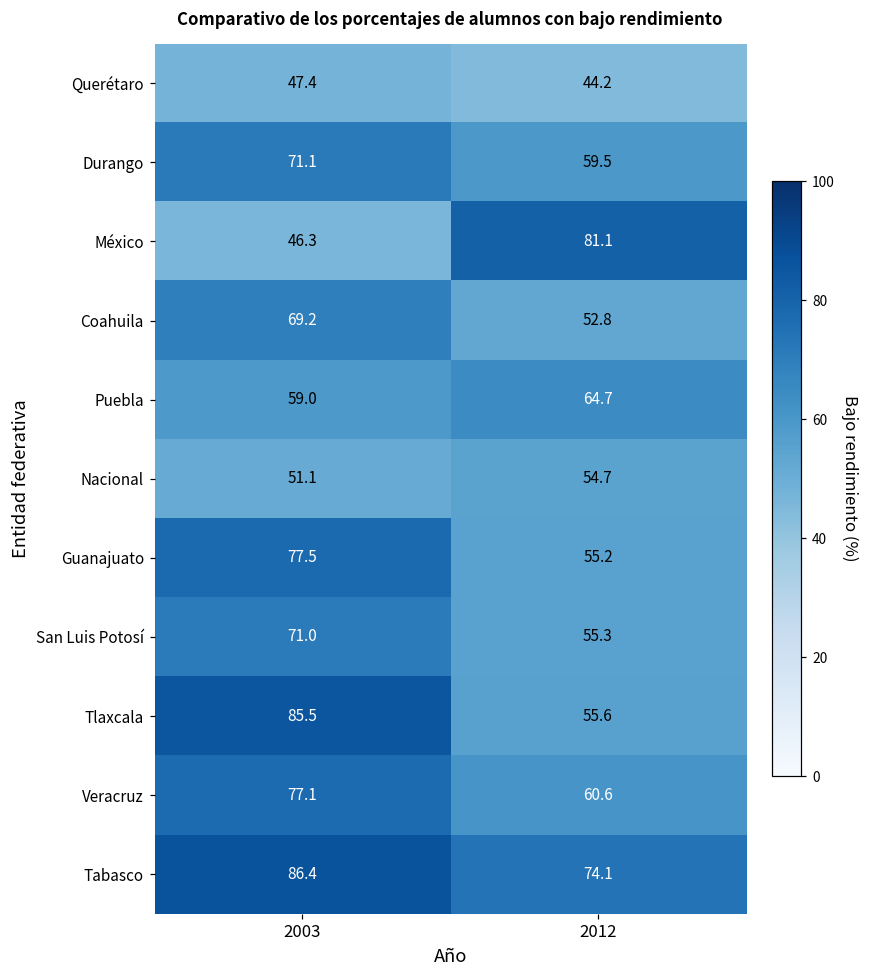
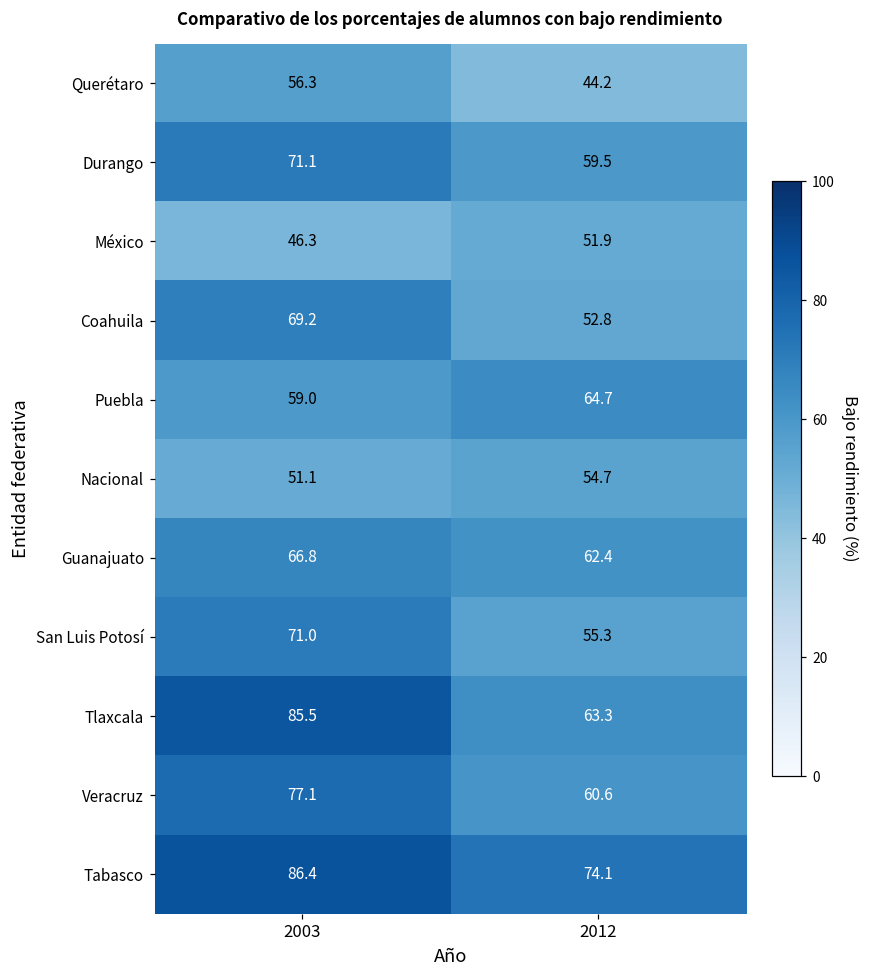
Querétaro, 2003: 47.4 -> 56.3
México, 2012: 81.1 -> 51.9
Guanajuato, 2003: 77.5 -> 66.8
Guanajuato, 2012: 55.2 -> 62.4
Tlaxcala, 2012: 55.6 -> 63.3
